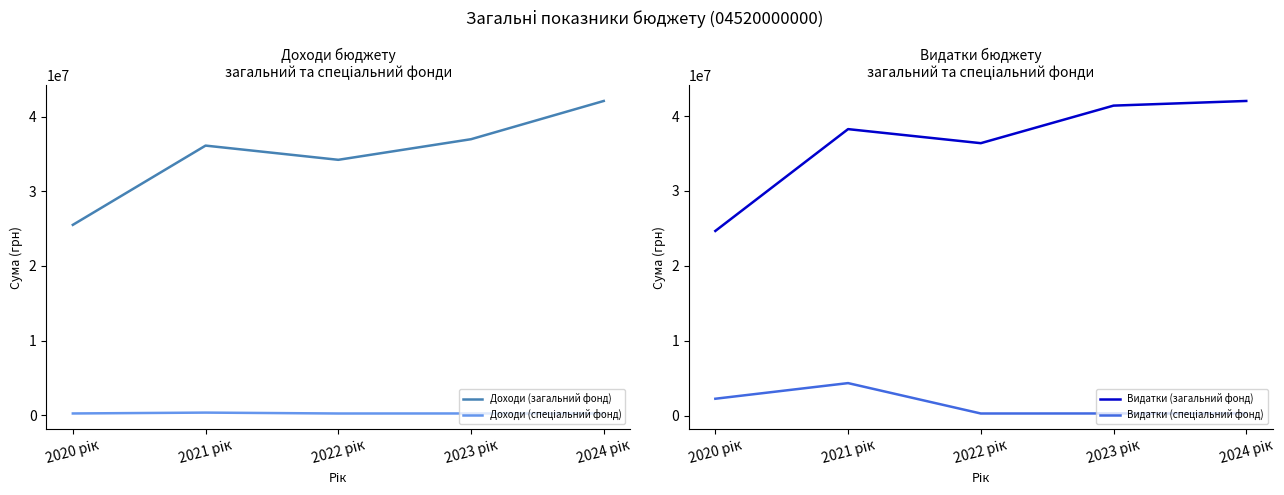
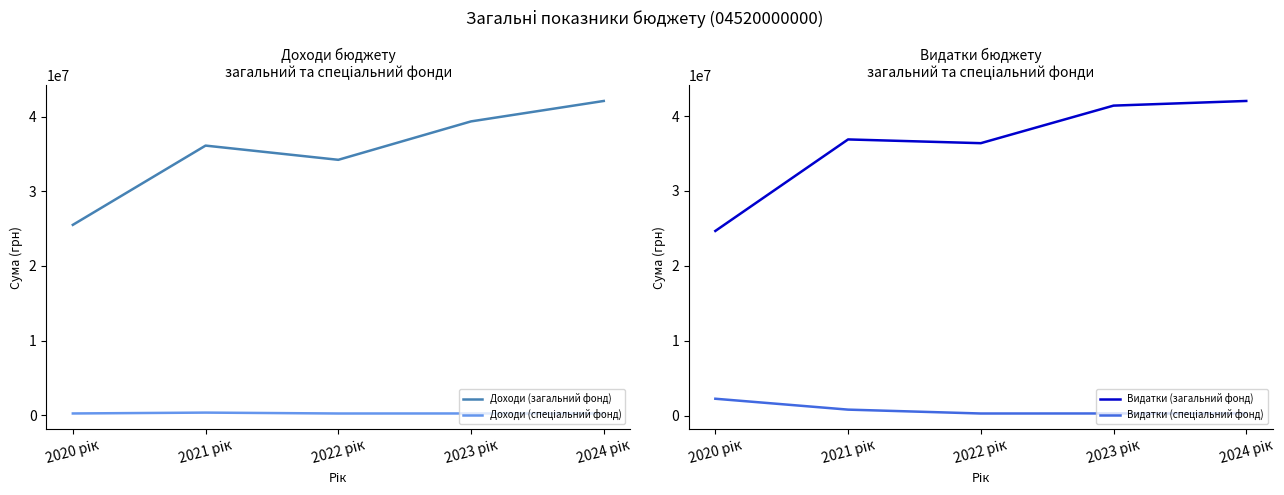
Доходи бюджету загальний та спеціальний фонди, Доходи (загальний фонд), 2023 рік: 37000000 -> 39000000
Видатки бюджету загальний та спеціальний фонди, Видатки (загальний фонд), 2021 рік: 38000000 -> 37000000
Видатки бюджету загальний та спеціальний фонди, Видатки (спеціальний фонд), 2021 рік: 4000000 -> 1000000
